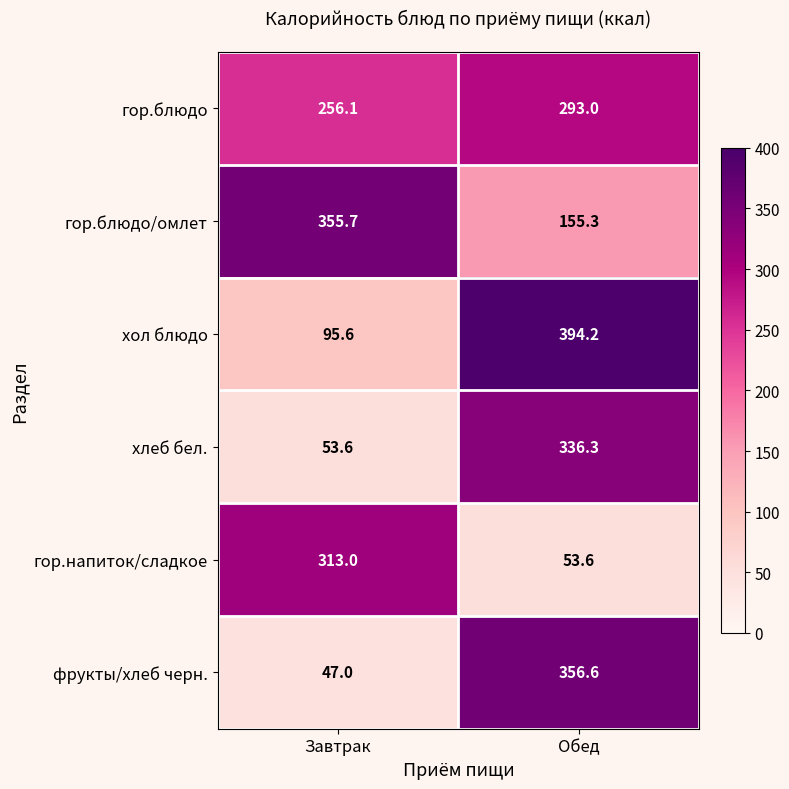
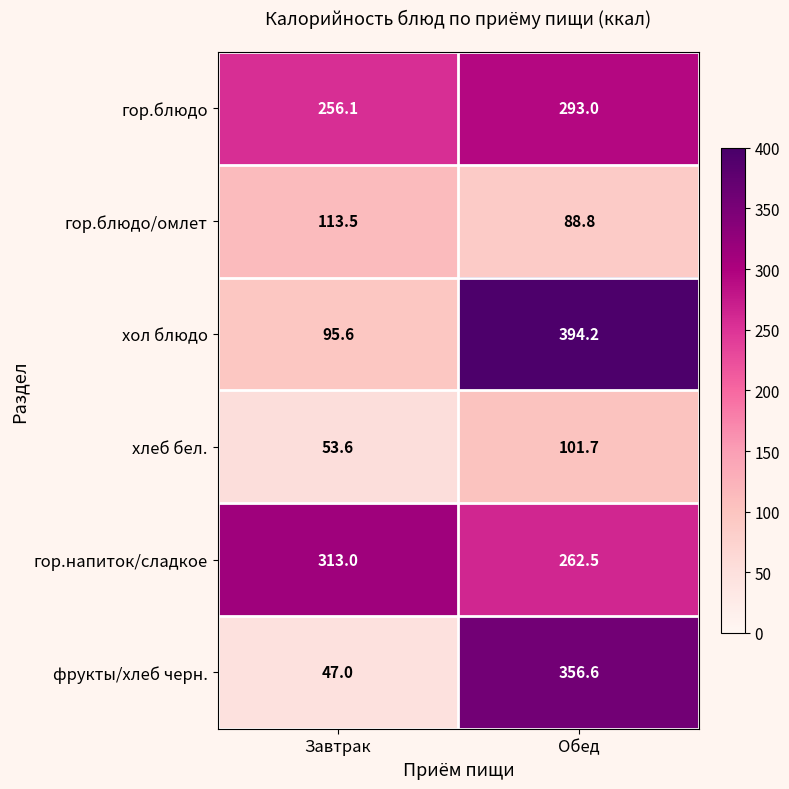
гор.блюдо/омлет, Завтрак: 355.7 -> 113.5
гор.блюдо/омлет, Обед: 155.3 -> 88.8
хлеб бел., Обед: 336.3 -> 101.7
гор.напиток/сладкое, Обед: 53.6 -> 262.5
